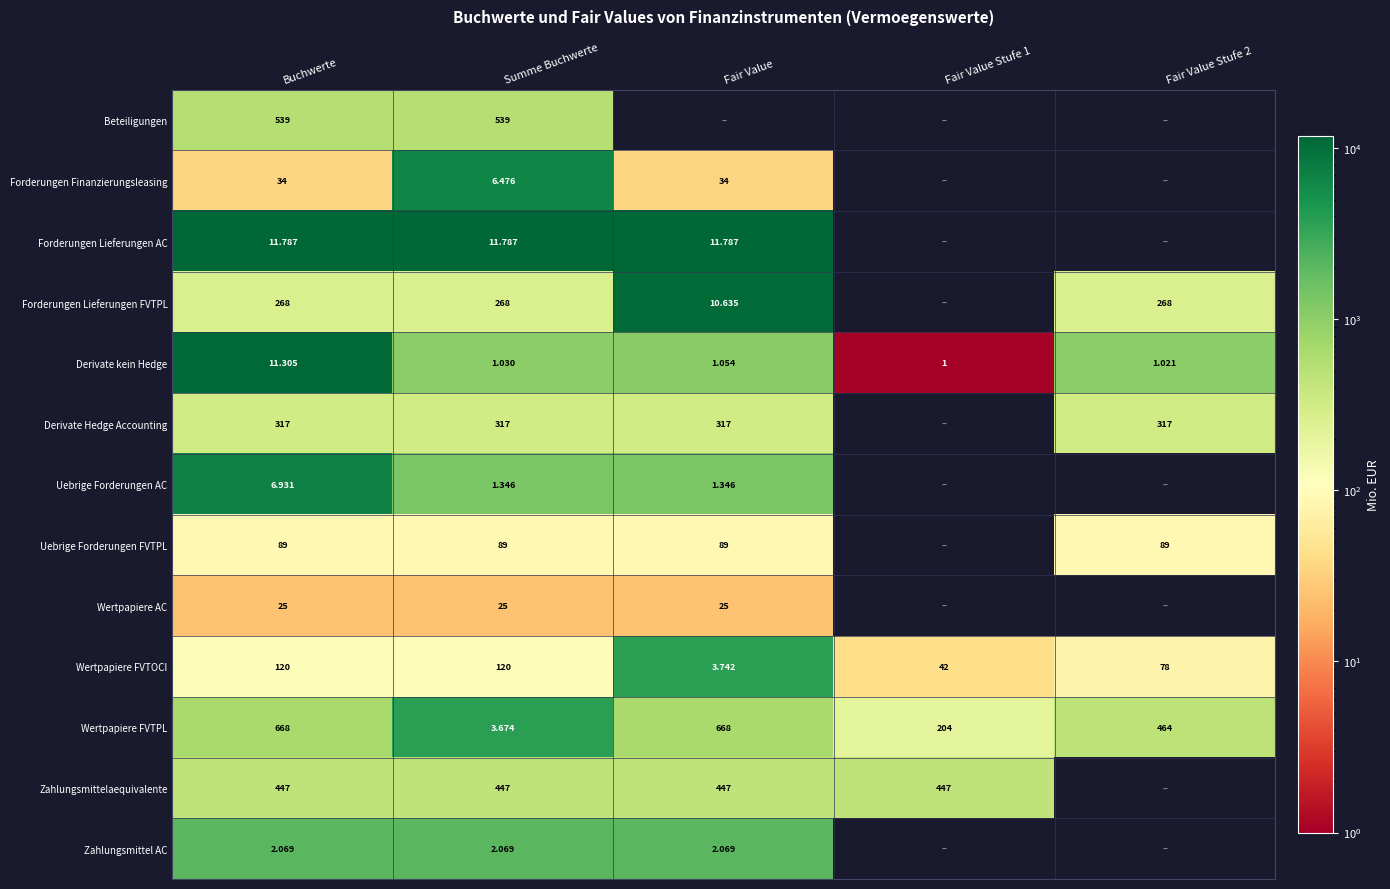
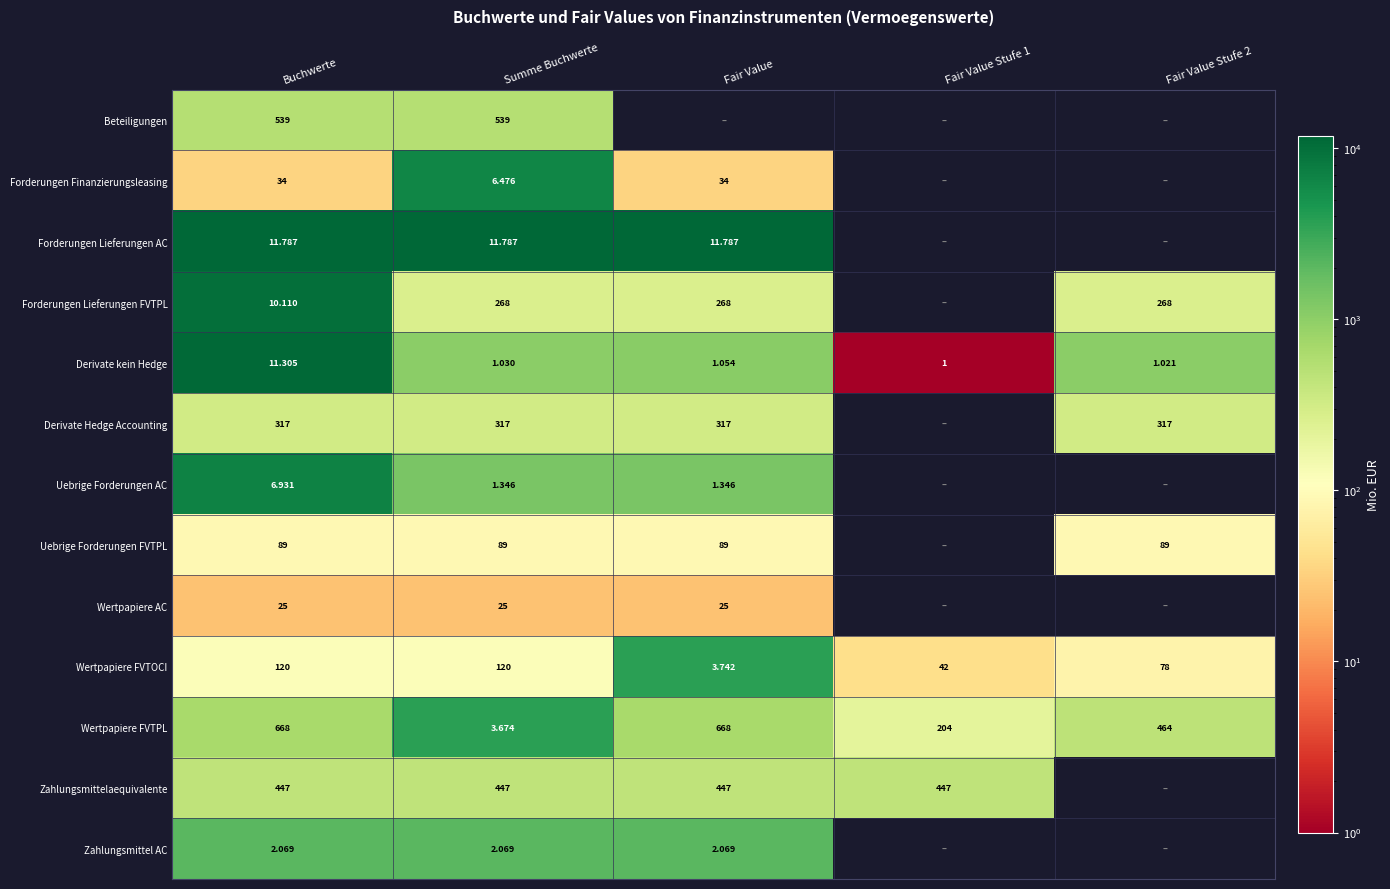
Forderungen Lieferungen FVTPL, Buchwerte: 268 -> 10.110
Forderungen Lieferungen FVTPL, Fair Value: 10.635 -> 268
